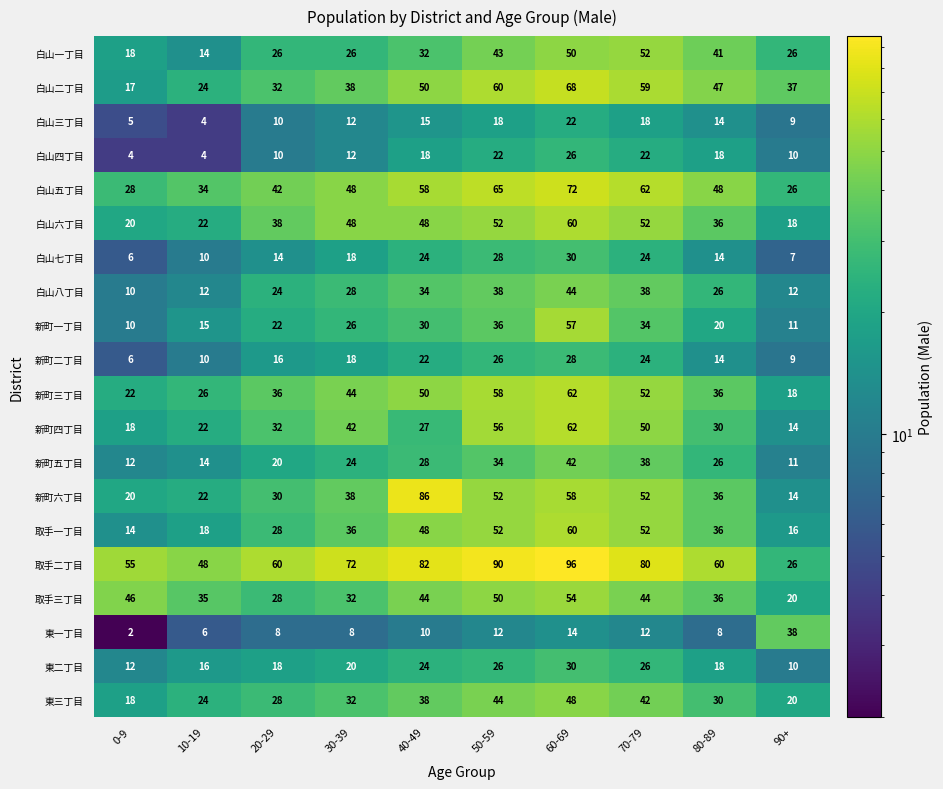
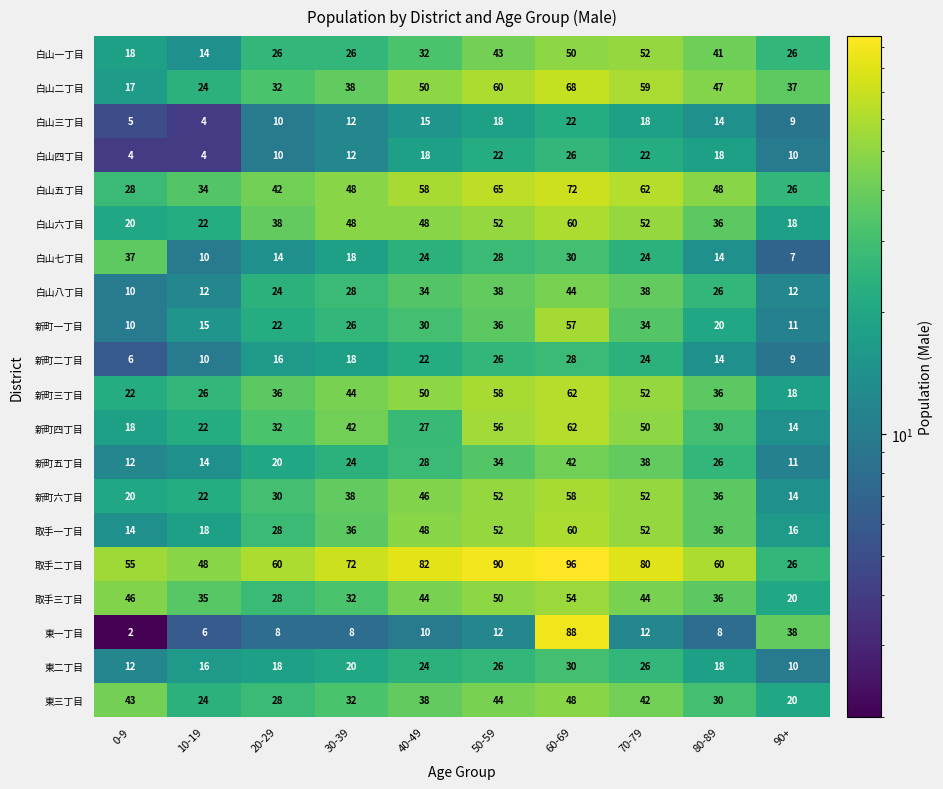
白山七丁目, 0-9: 6 -> 37
新町六丁目, 40-49: 86 -> 46
東一丁目, 60-69: 14 -> 88
東三丁目, 0-9: 18 -> 43
